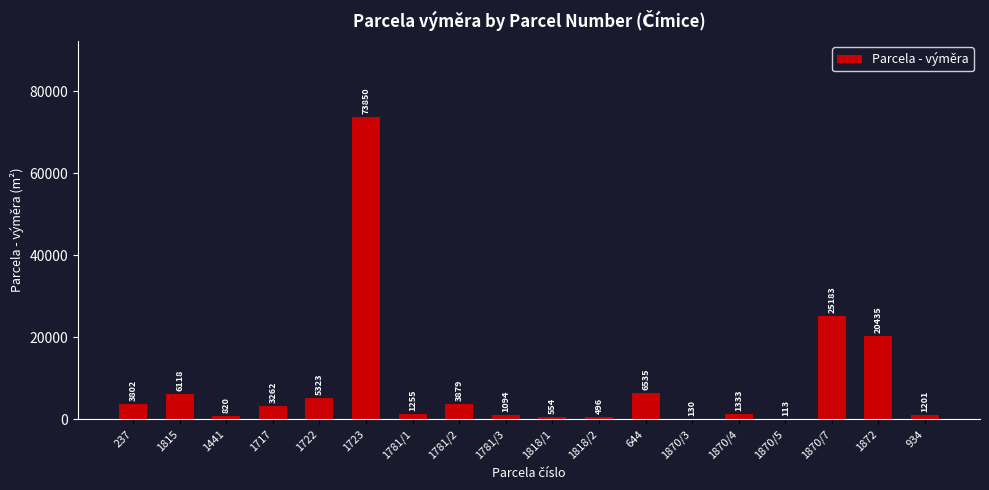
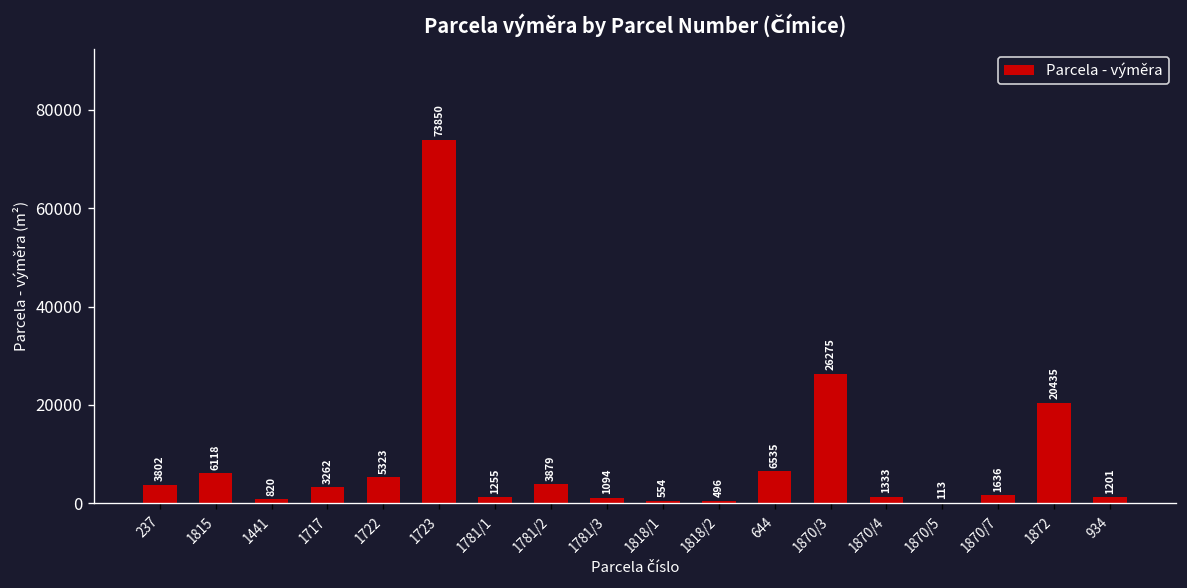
1870/3: 130 -> 26275
1870/7: 25183 -> 1636
